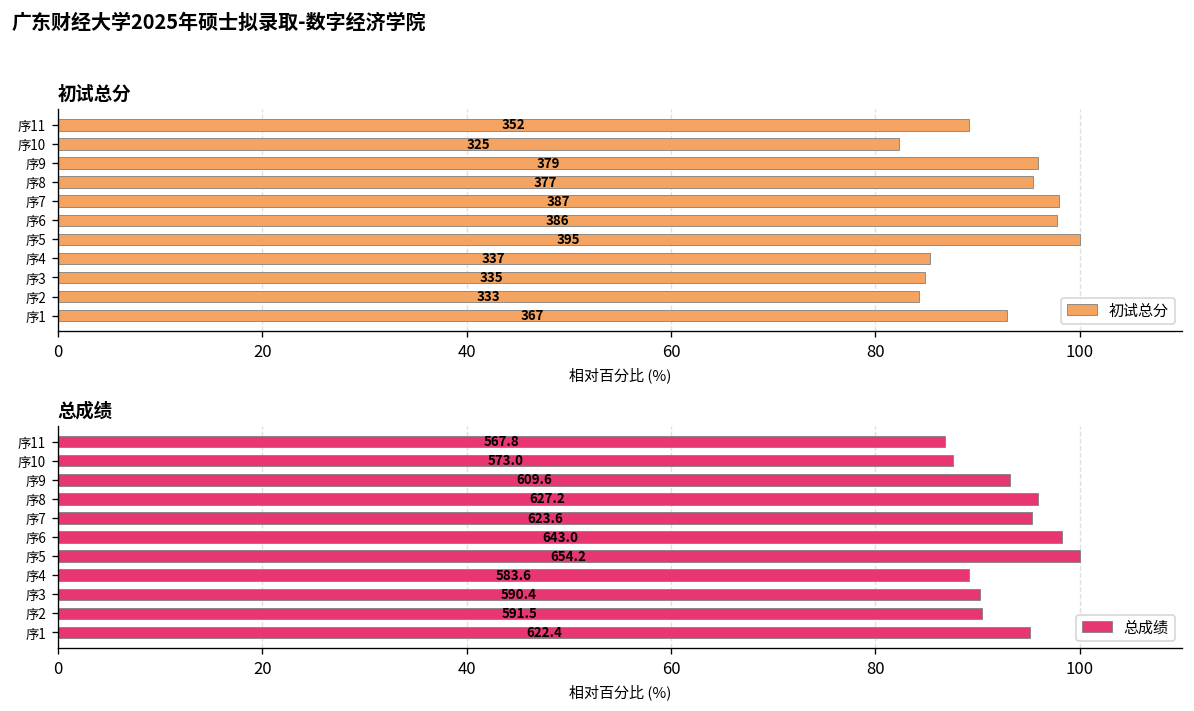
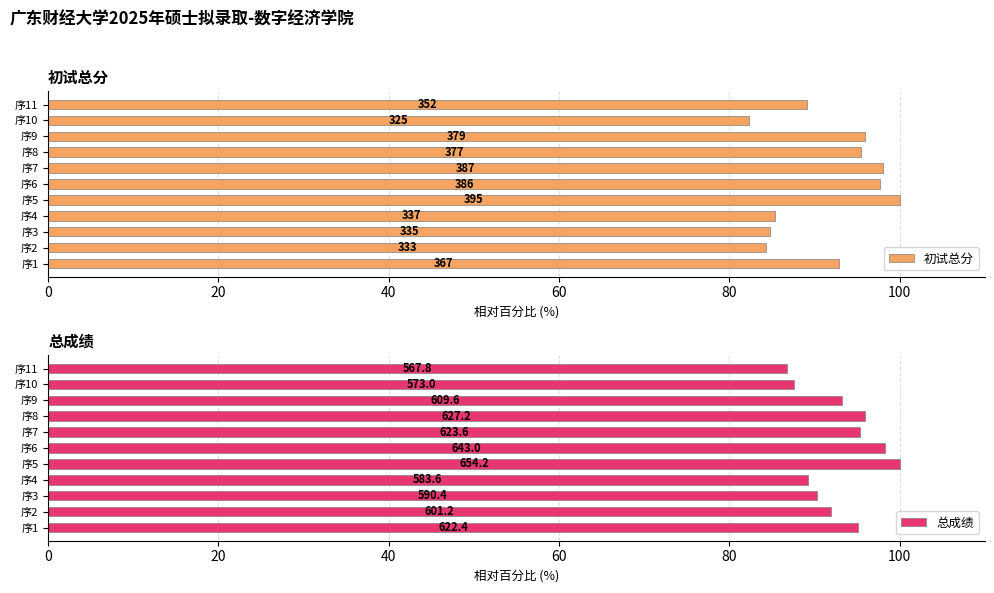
总成绩, 序2: 591.5 -> 601.2
